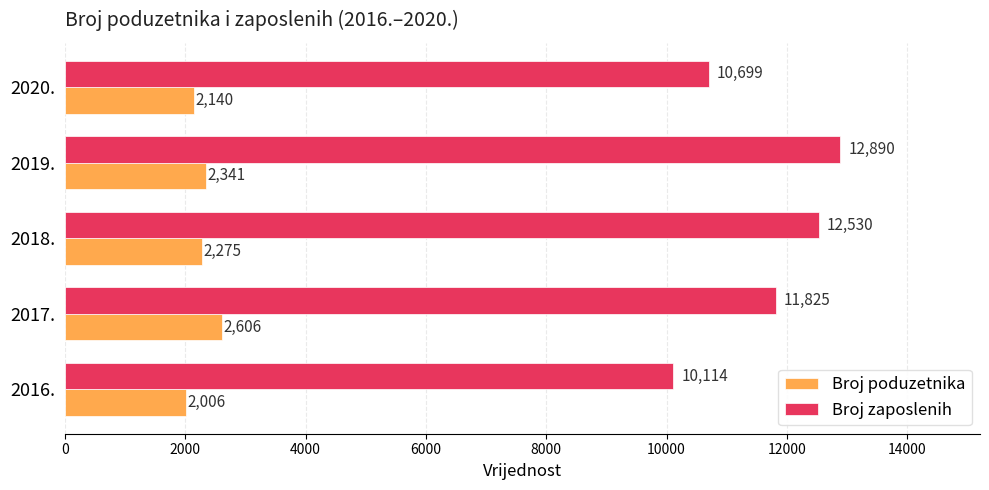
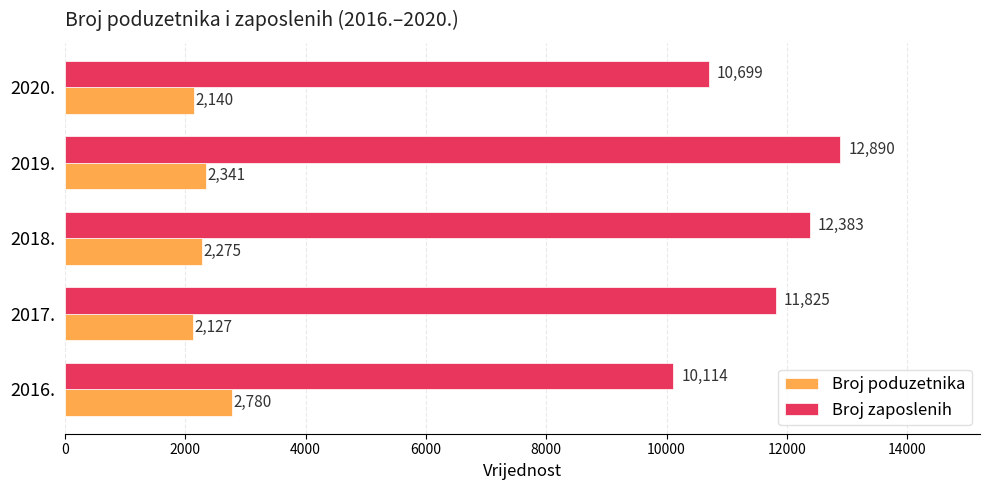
Broj zaposlenih, 2018.: 12,530 -> 12,383
Broj poduzetnika, 2017.: 2,606 -> 2,127
Broj poduzetnika, 2016.: 2,006 -> 2,780
